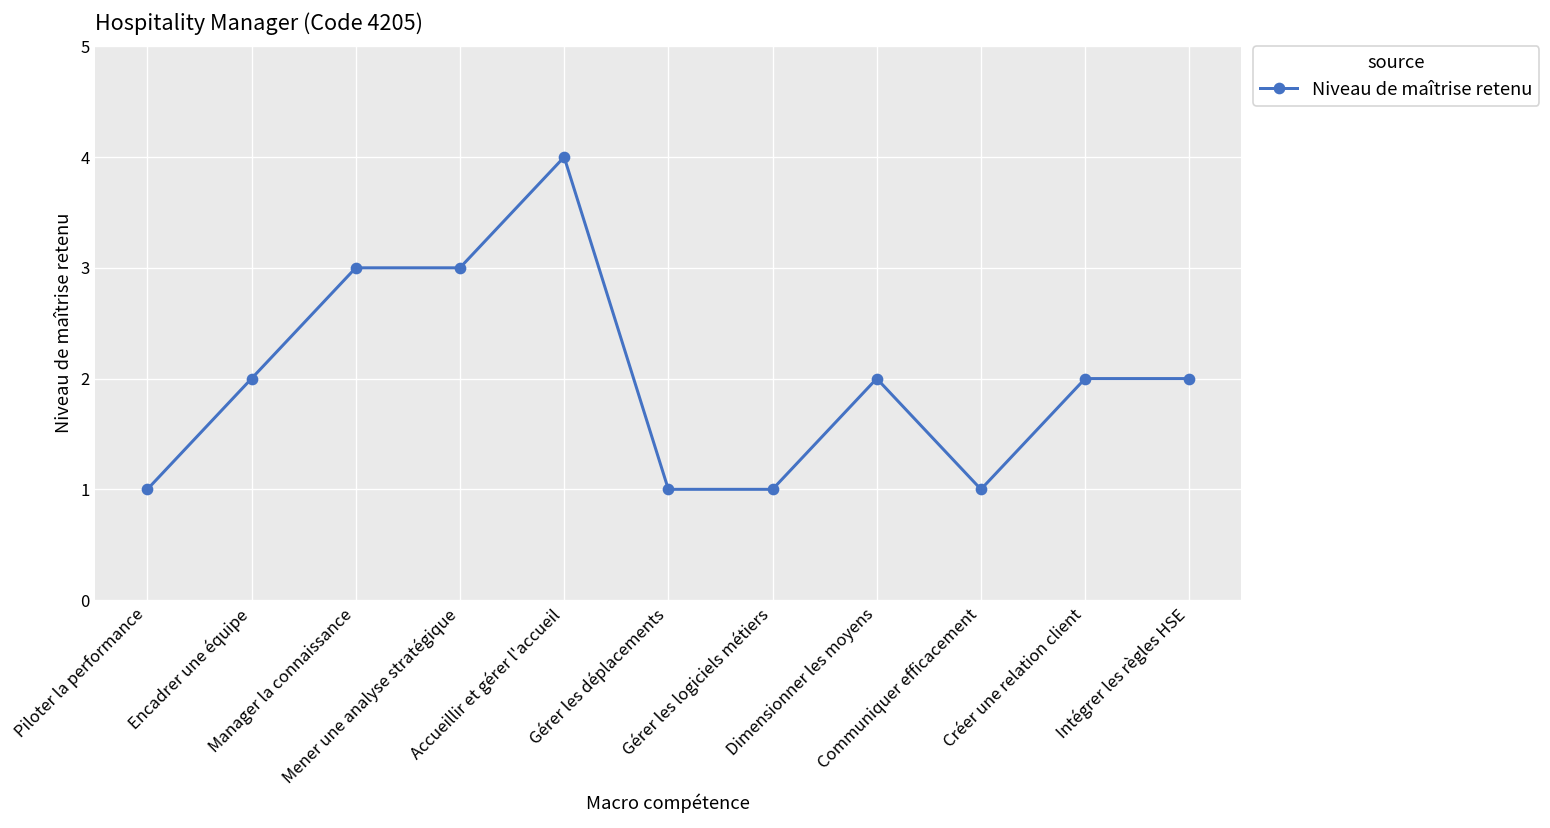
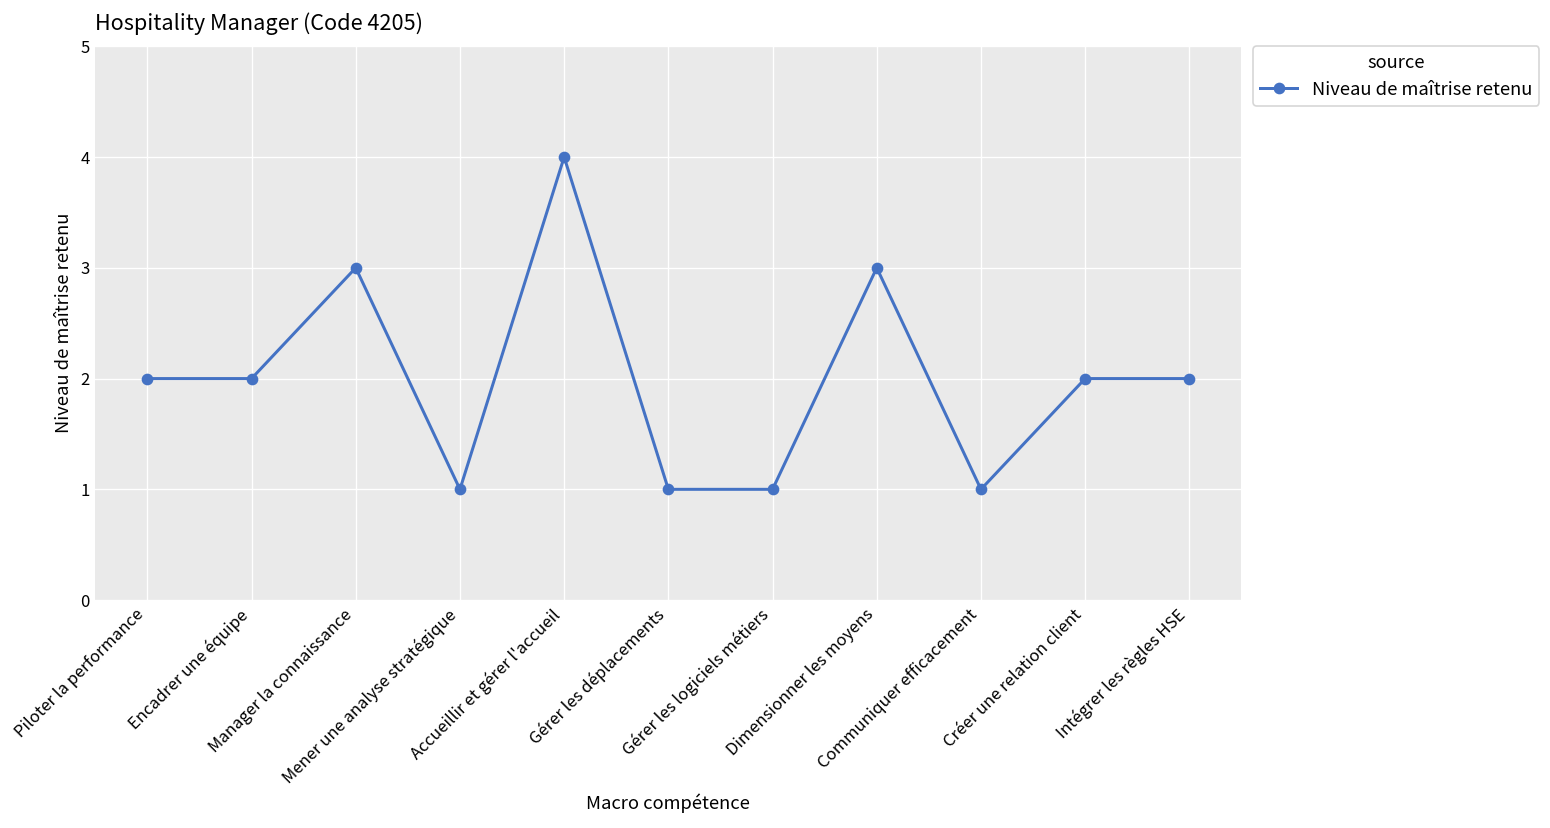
Piloter la performance: 1 -> 2
Mener une analyse stratégique: 3 -> 1
Dimensionner les moyens: 2 -> 3
